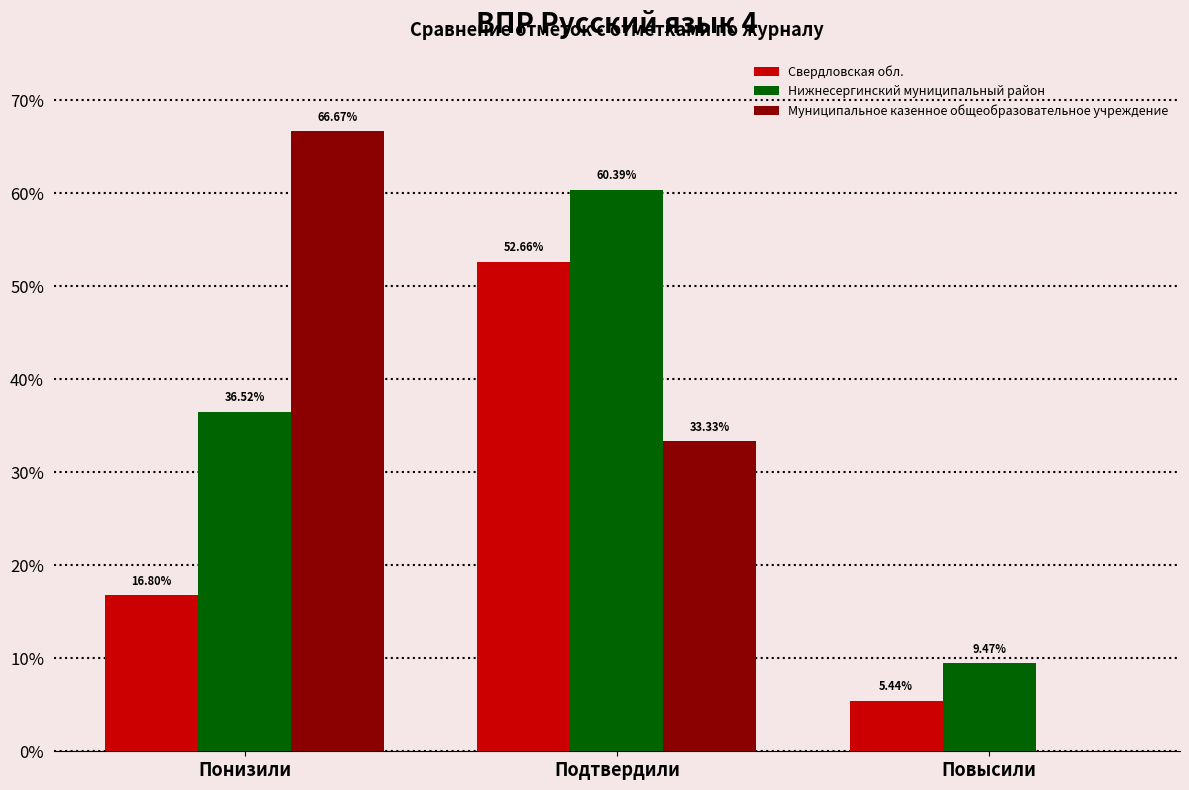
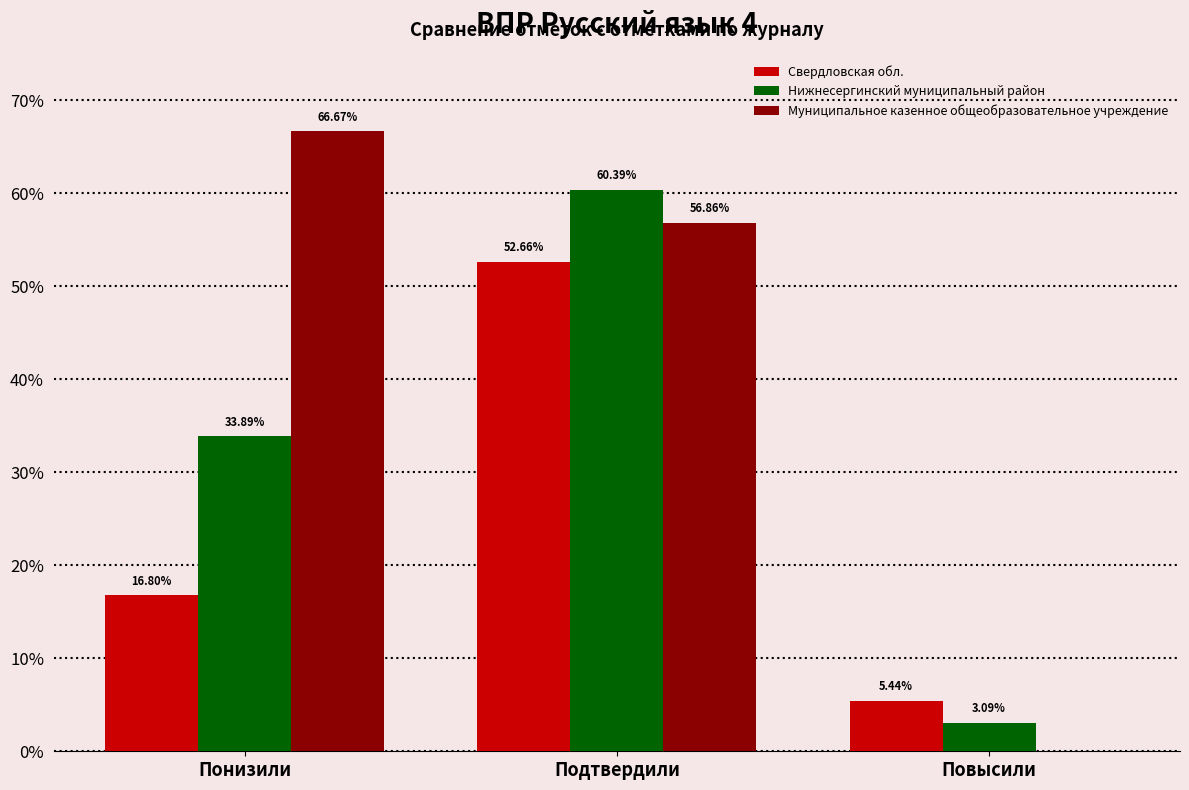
Нижнесергинский муниципальный район, Понизили: 36.52% -> 33.89%
Муниципальное казенное общеобразовательное учреждение, Подтвердили: 33.33% -> 56.86%
Нижнесергинский муниципальный район, Повысили: 9.47% -> 3.09%
